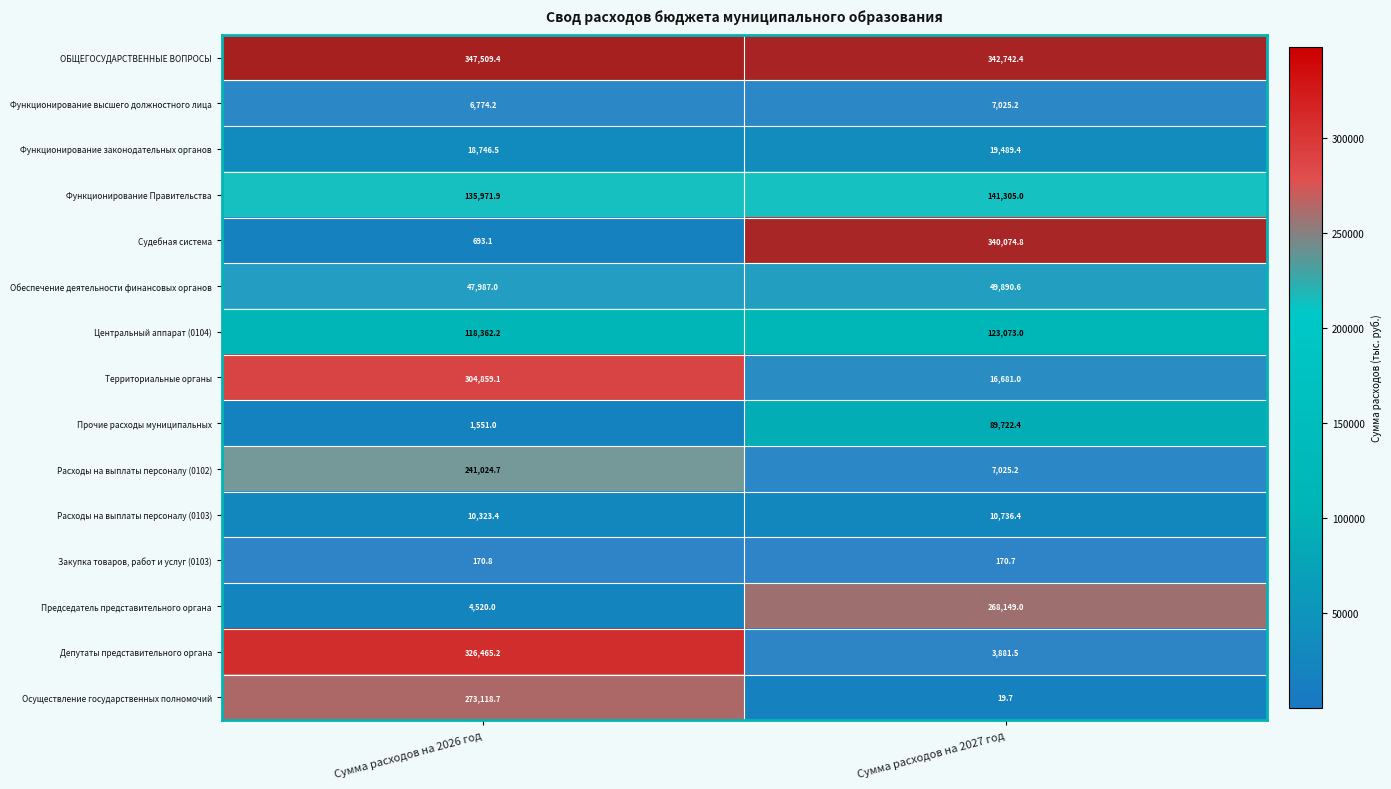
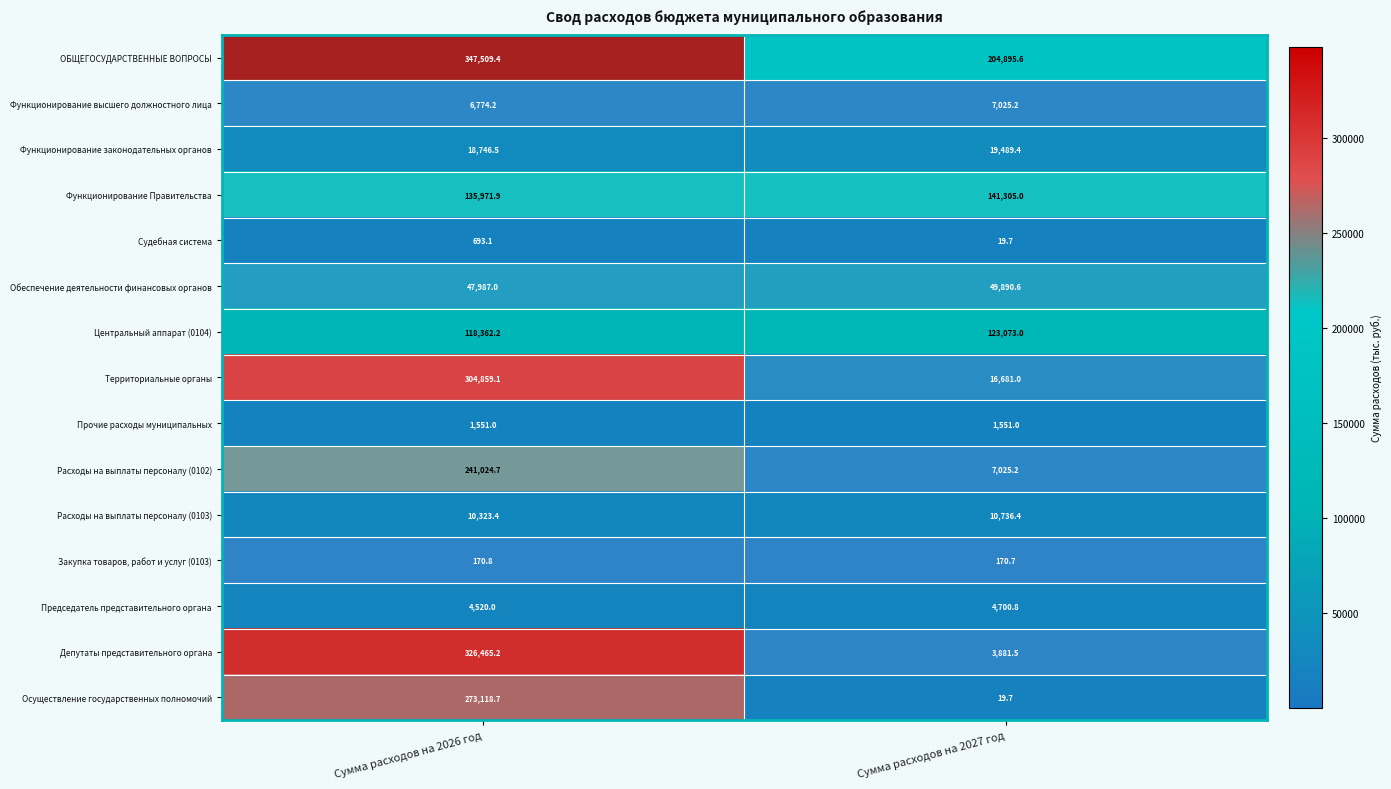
ОБЩЕГОСУДАРСТВЕННЫЕ ВОПРОСЫ, Сумма расходов на 2027 год: 342,742.4 -> 204,895.6
Судебная система, Сумма расходов на 2027 год: 340,074.8 -> 19.7
Прочие расходы муниципальных, Сумма расходов на 2027 год: 89,722.4 -> 1,551.0
Председатель представительного органа, Сумма расходов на 2027 год: 268,149.0 -> 4,700.8
